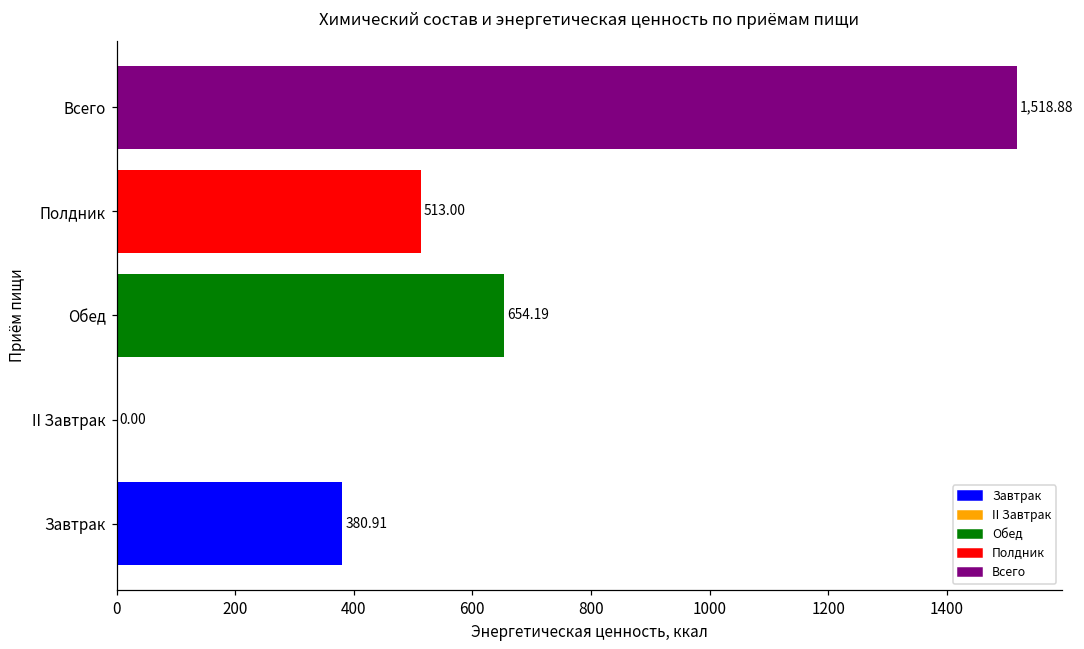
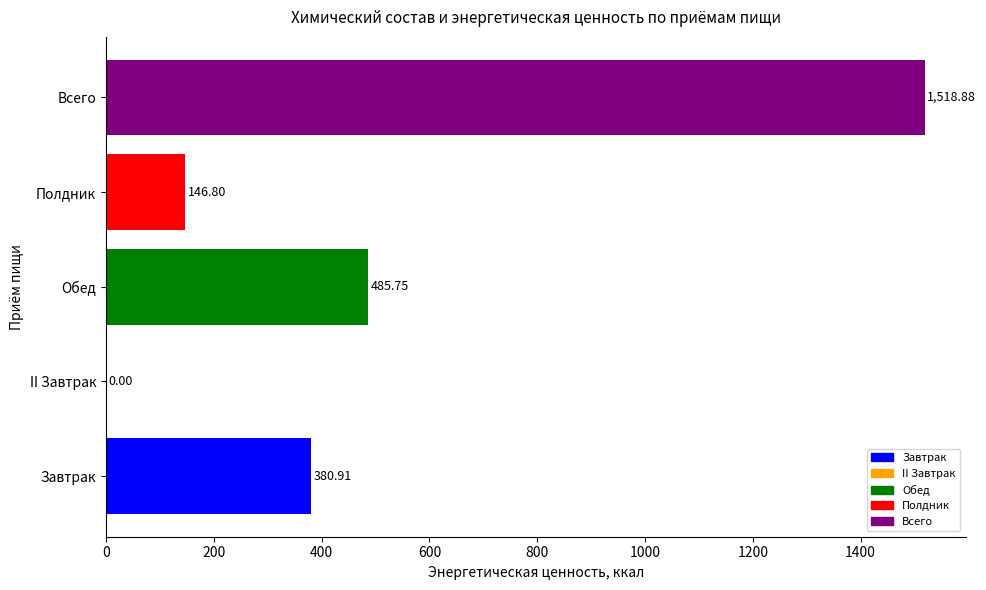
Полдник: 513.00 -> 146.80
Обед: 654.19 -> 485.75
